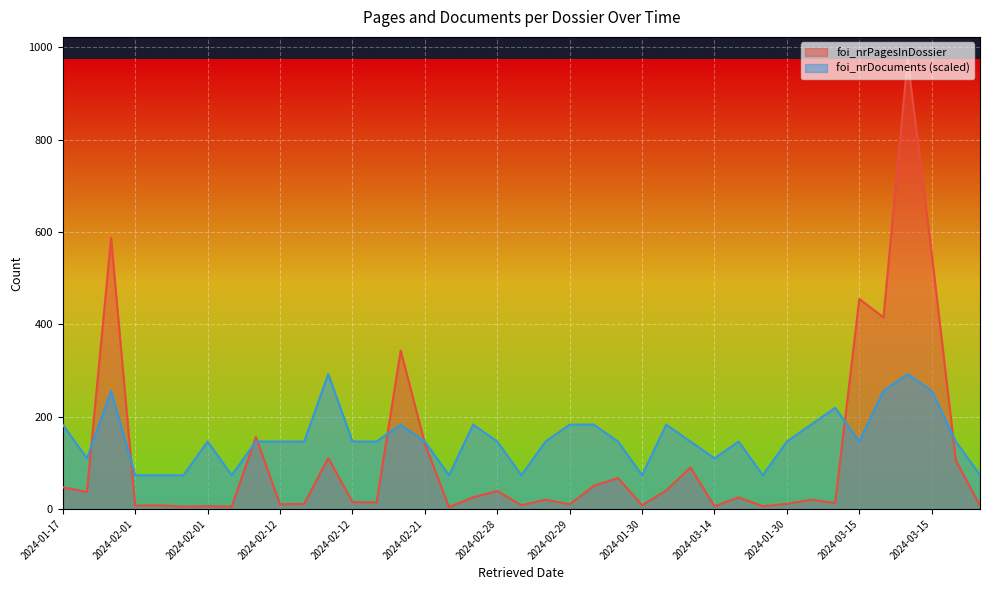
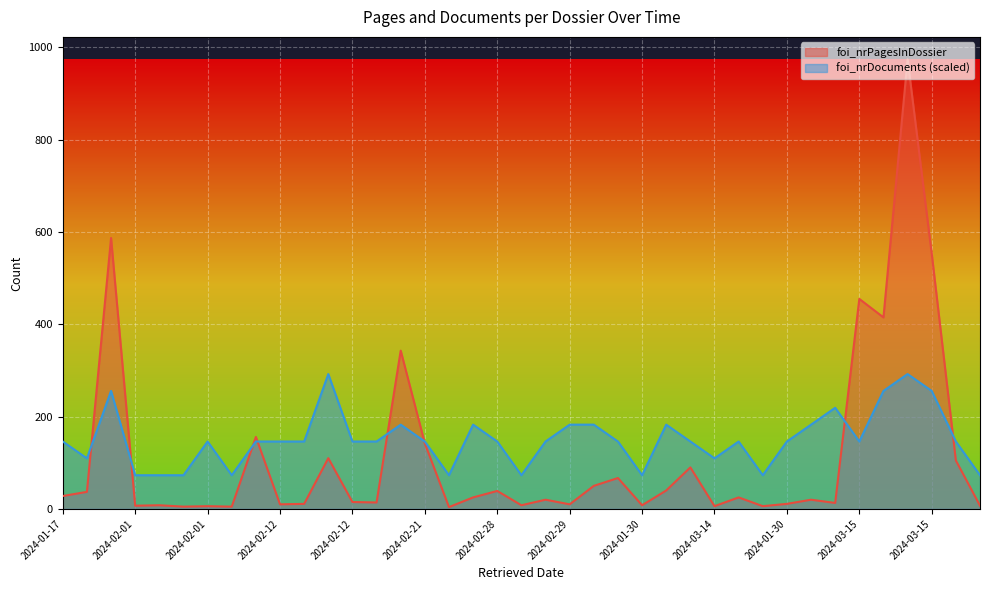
foi_nrPagesInDossier, 2024-01-17: 50 -> 30
foi_nrDocuments (scaled), 2024-01-17: 180 -> 150
